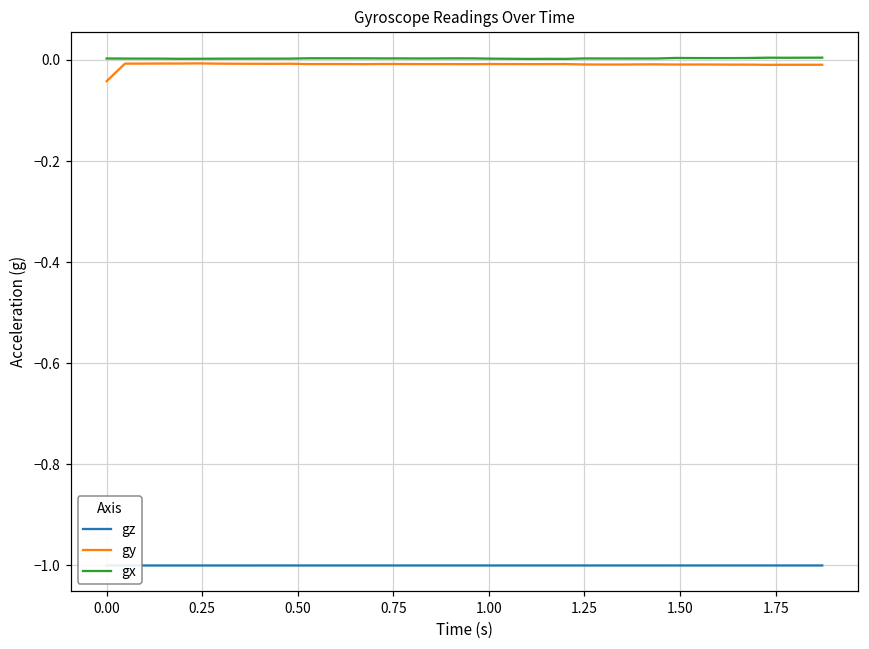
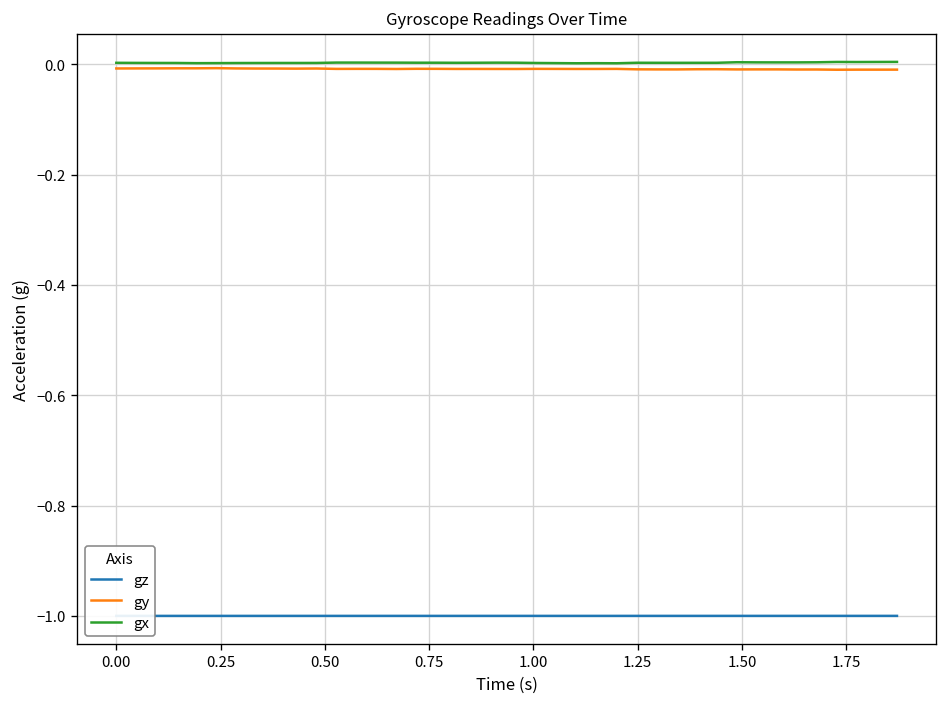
gy, 0.00: -0.04 -> -0.01
